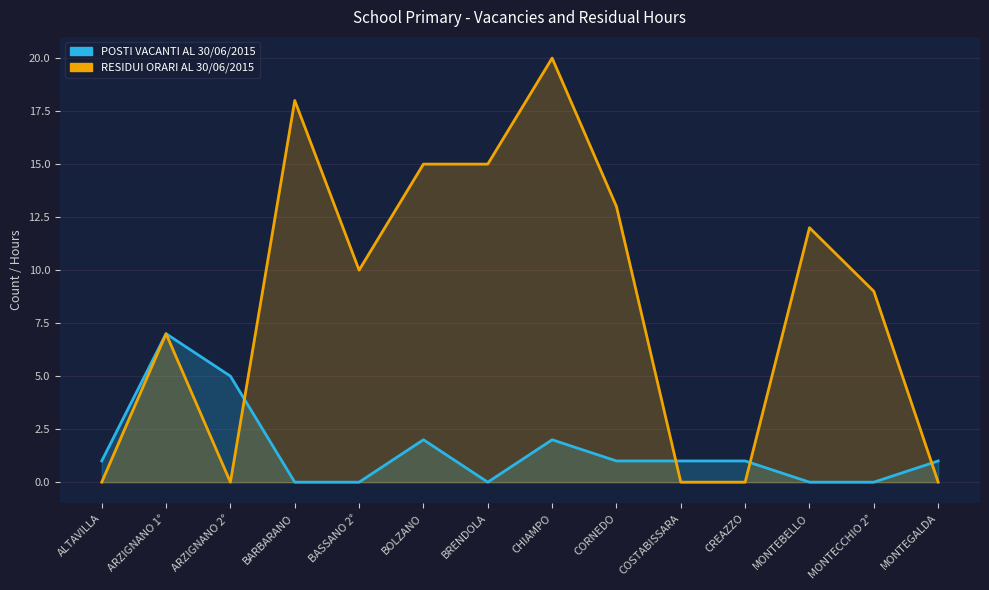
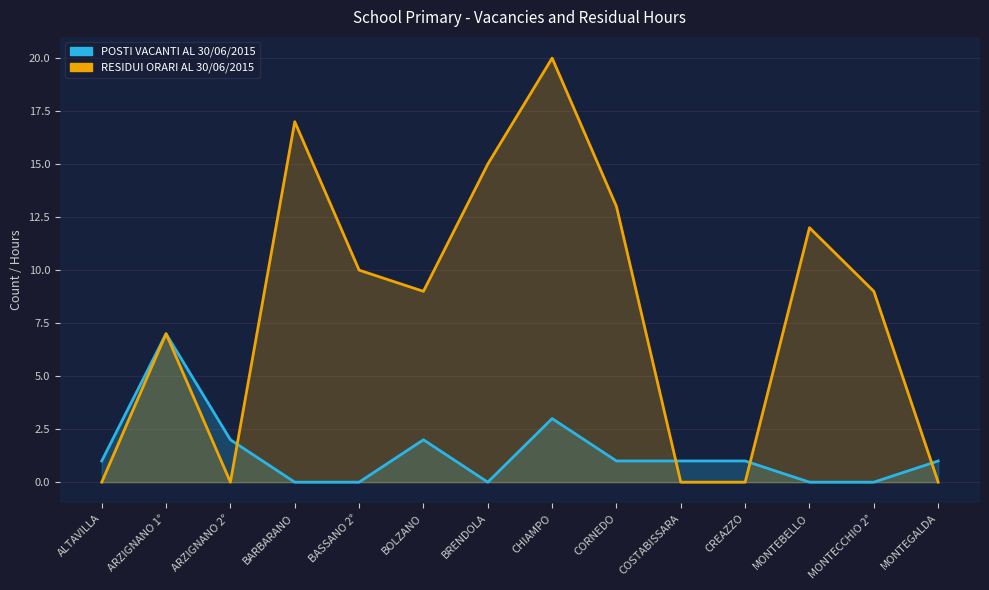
POSTI VACANTI AL 30/06/2015, ARZIGNANO 2°: 5 -> 2
RESIDUI ORARI AL 30/06/2015, BARBARANO: 18 -> 17
RESIDUI ORARI AL 30/06/2015, BOLZANO: 15 -> 9
POSTI VACANTI AL 30/06/2015, CHIAMPO: 2 -> 3
